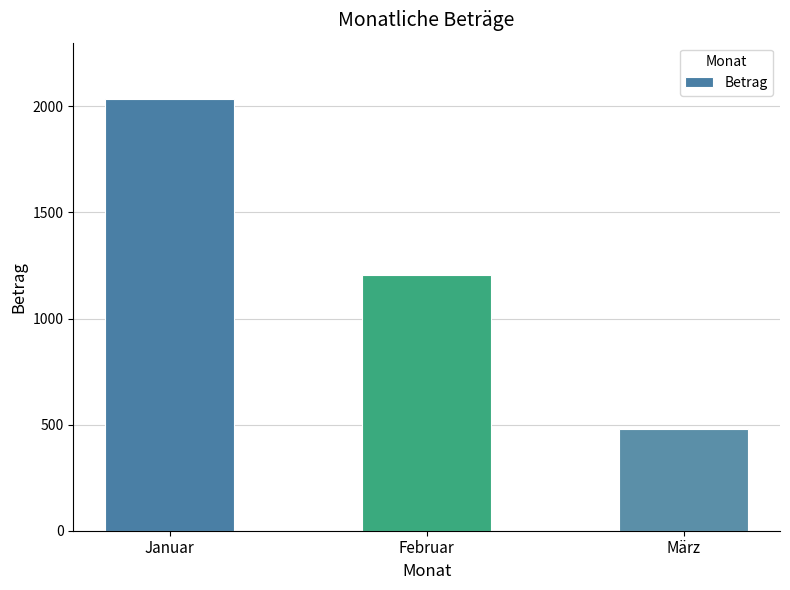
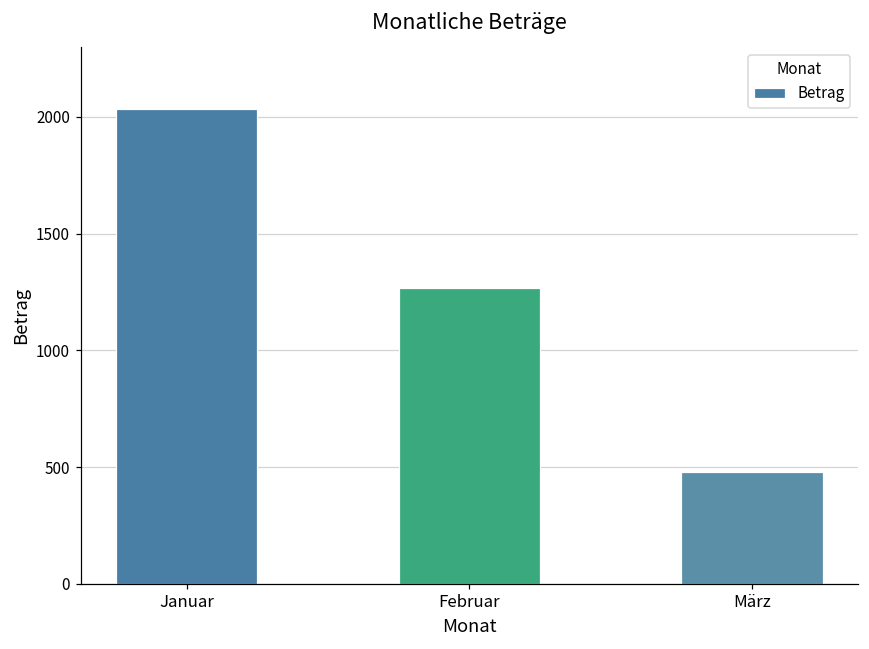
Februar: 1200 -> 1270
